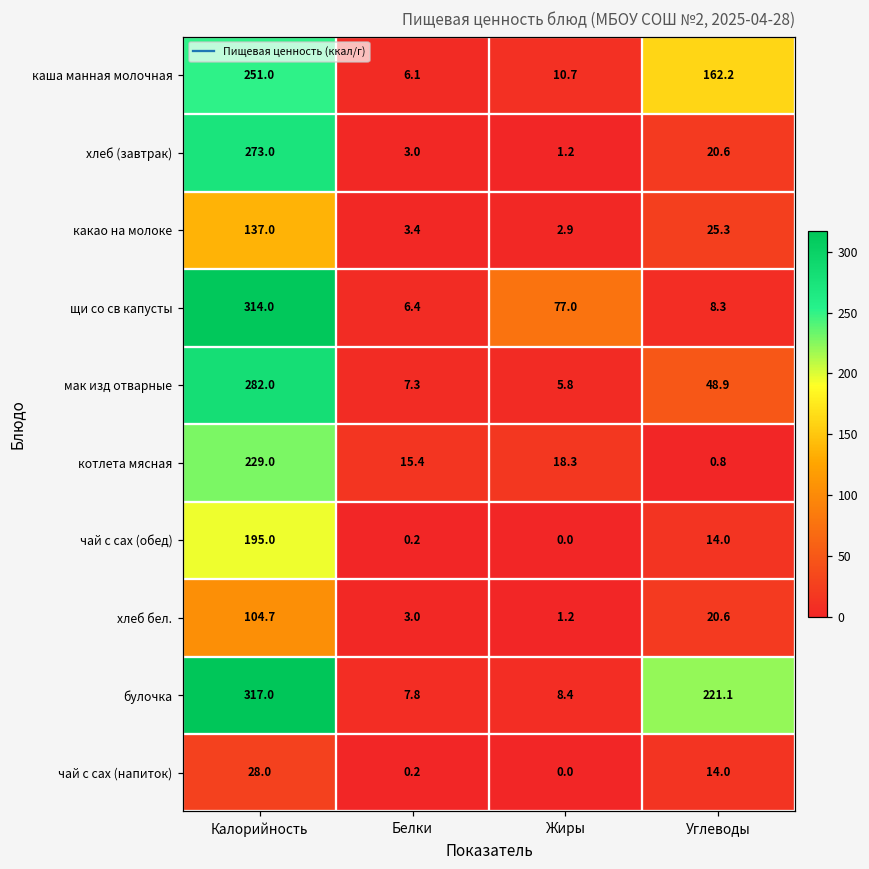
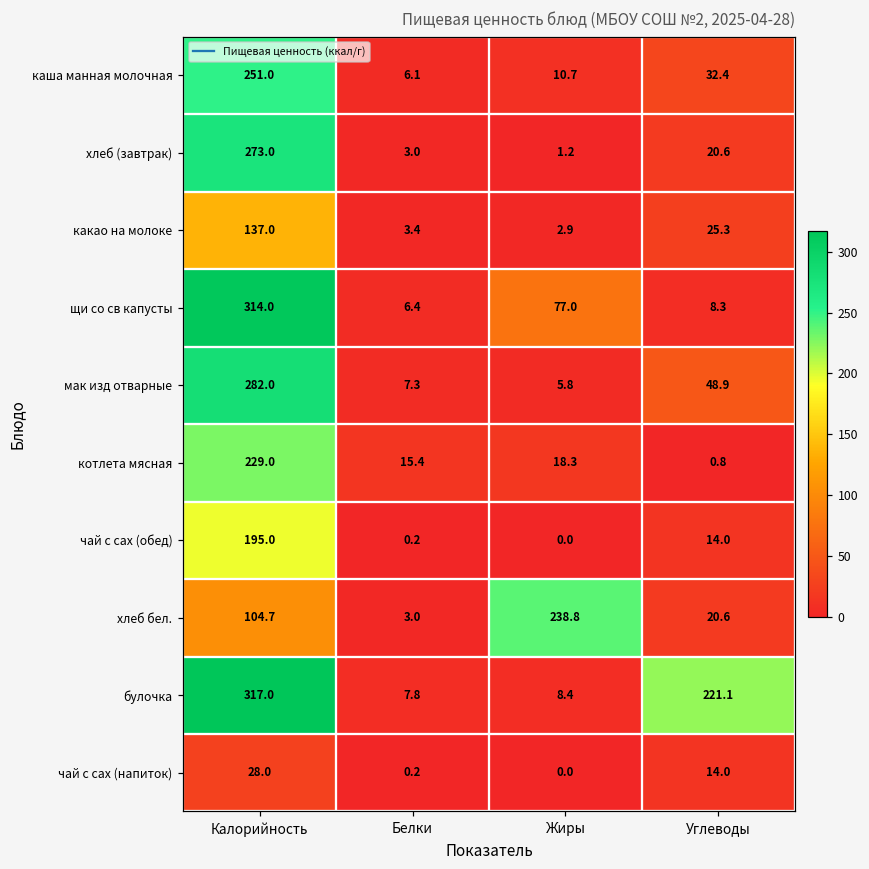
каша манная молочная, Углеводы: 162.2 -> 32.4
хлеб бел., Жиры: 1.2 -> 238.8
